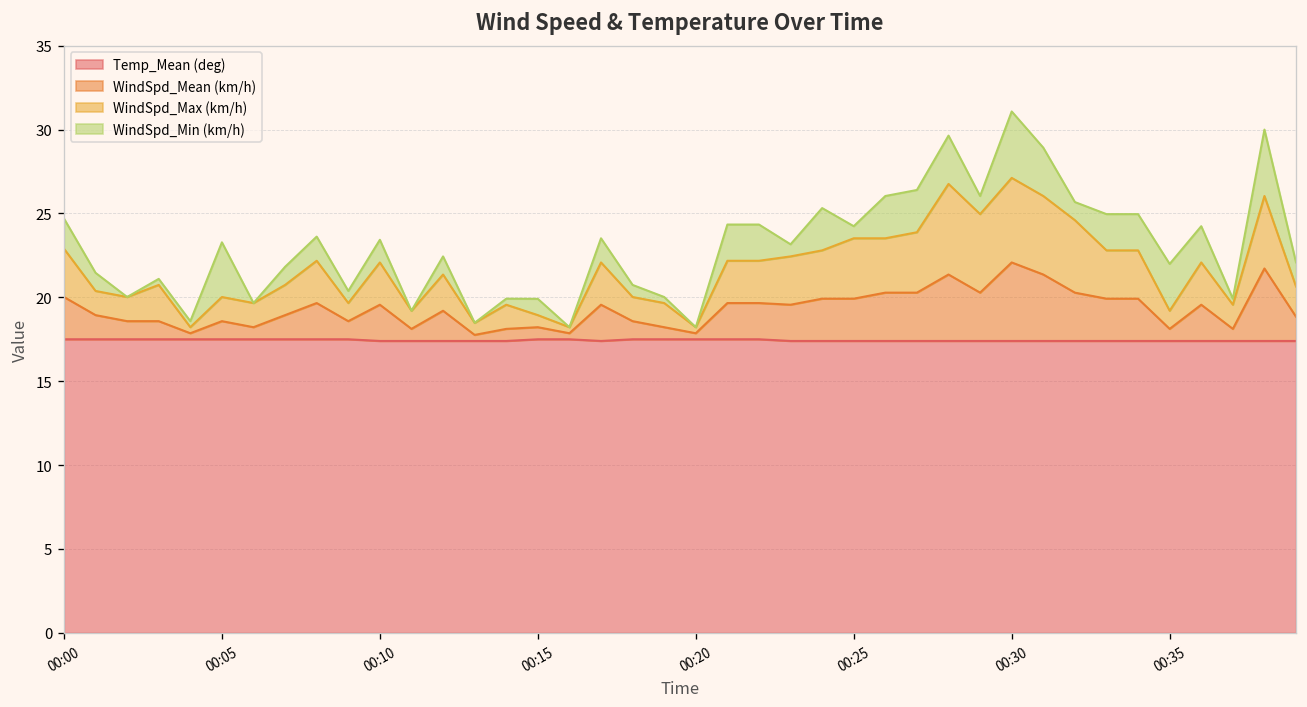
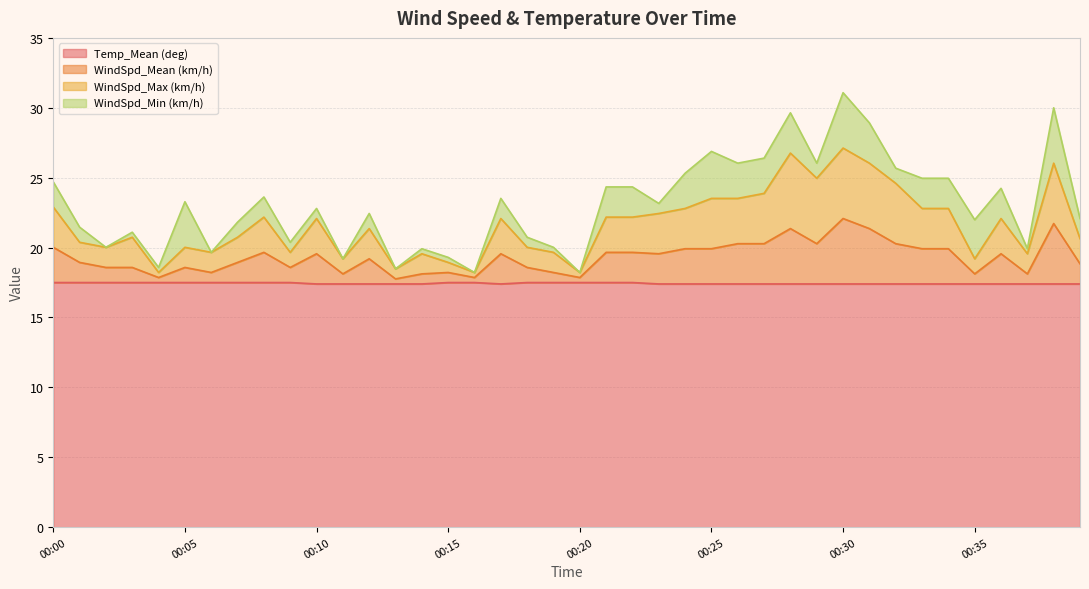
WindSpd_Min (km/h), 00:10: 1.4 -> 0.7
WindSpd_Min (km/h), 00:15: 1.0 -> 0.4
WindSpd_Min (km/h), 00:25: 0.7 -> 3.4
